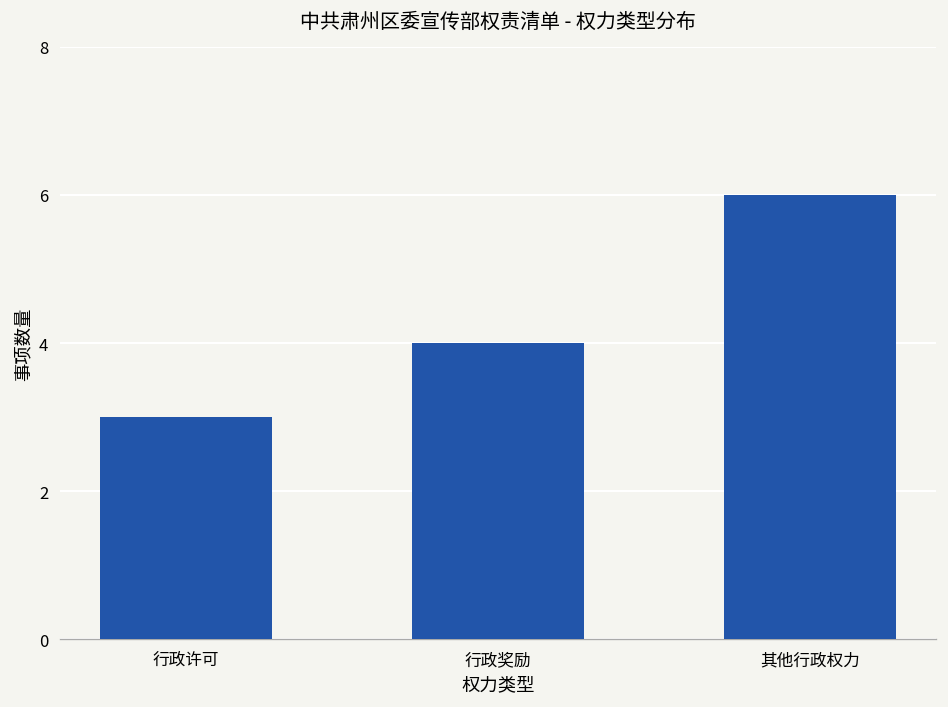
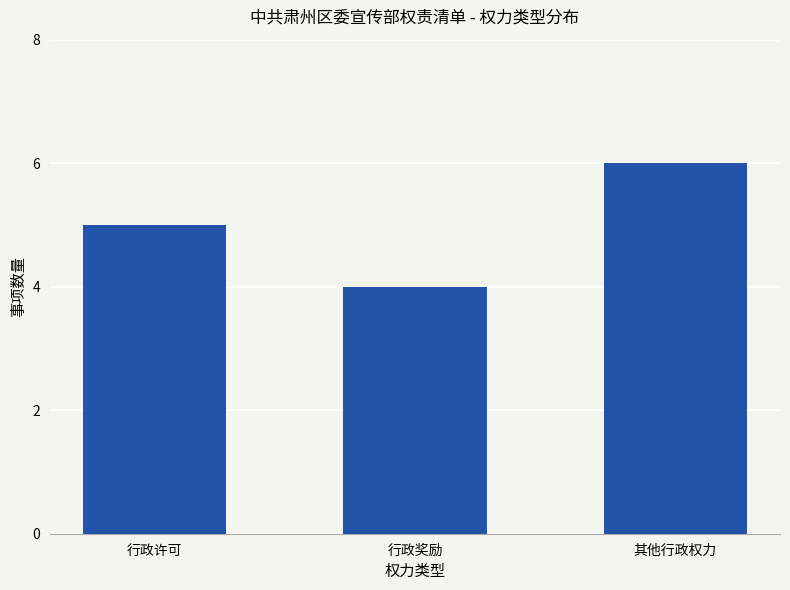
行政许可: 3 -> 5
